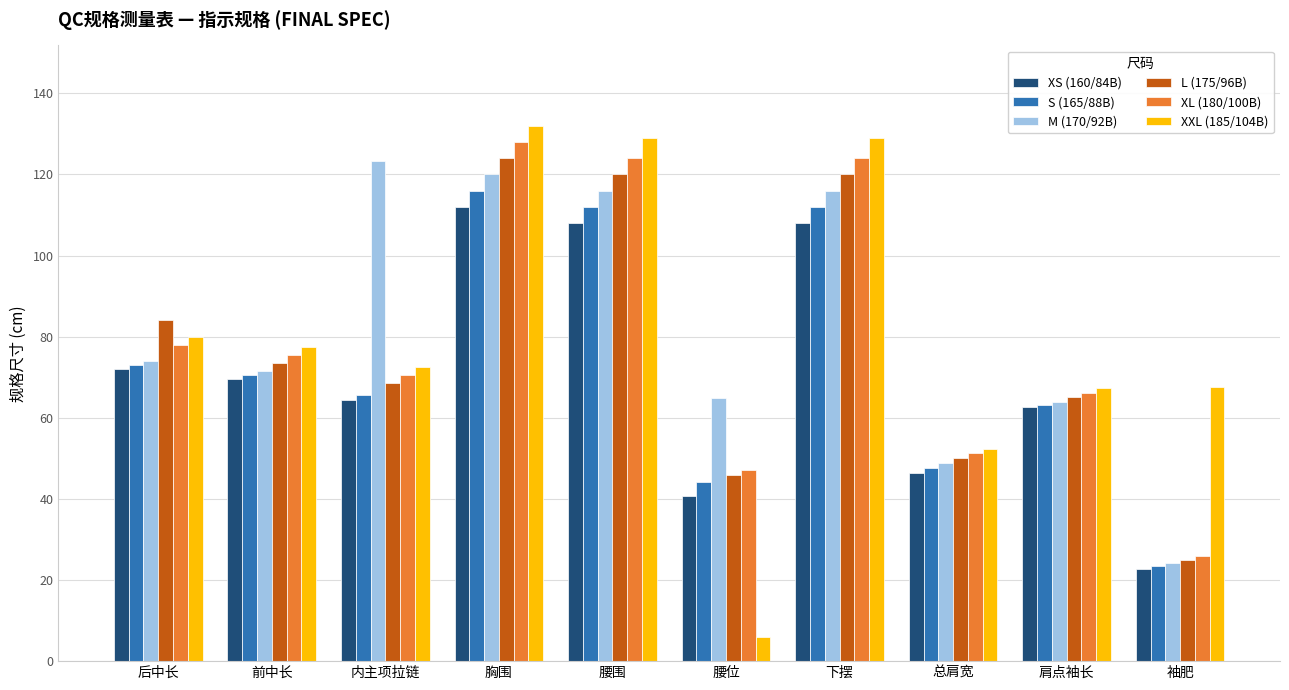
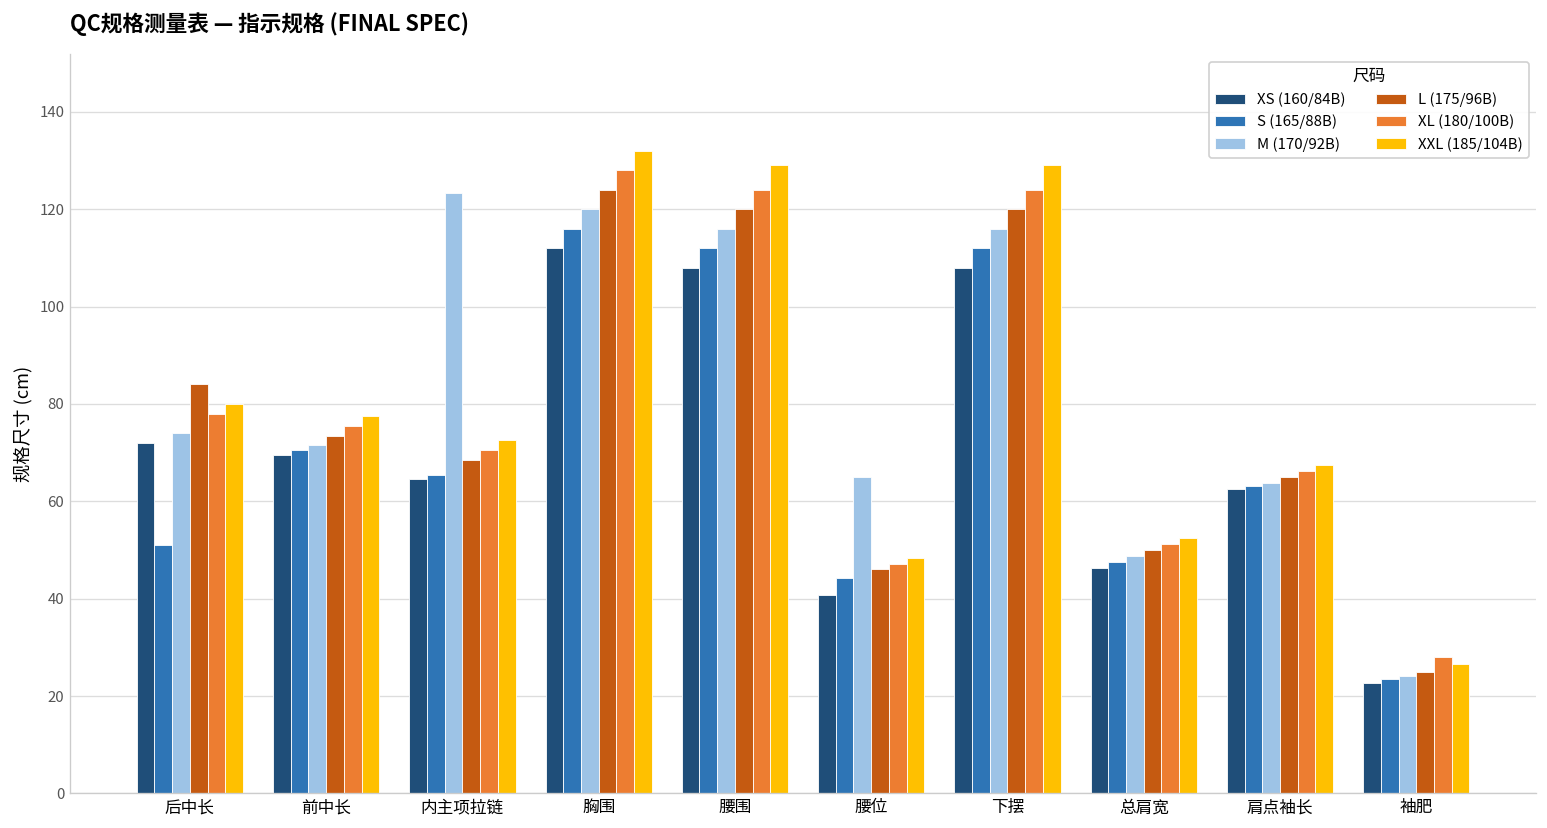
S (165/88B), 后中长: 73 -> 51
XXL (185/104B), 腰位: 6 -> 48
XL (180/100B), 袖肥: 26 -> 28
XXL (185/104B), 袖肥: 68 -> 27
